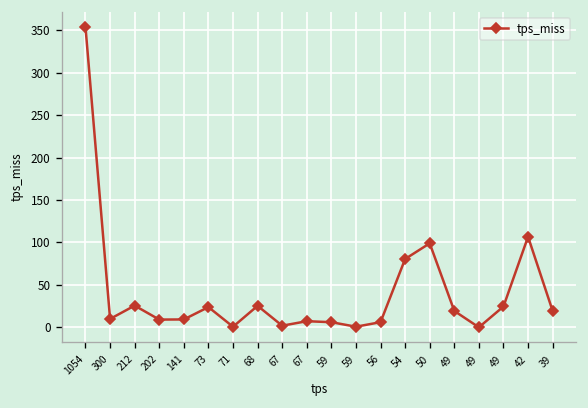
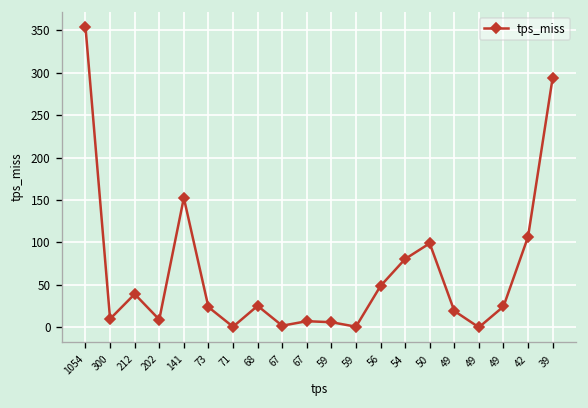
212: 30 -> 40
141: 10 -> 150
56: 10 -> 50
39: 20 -> 290
